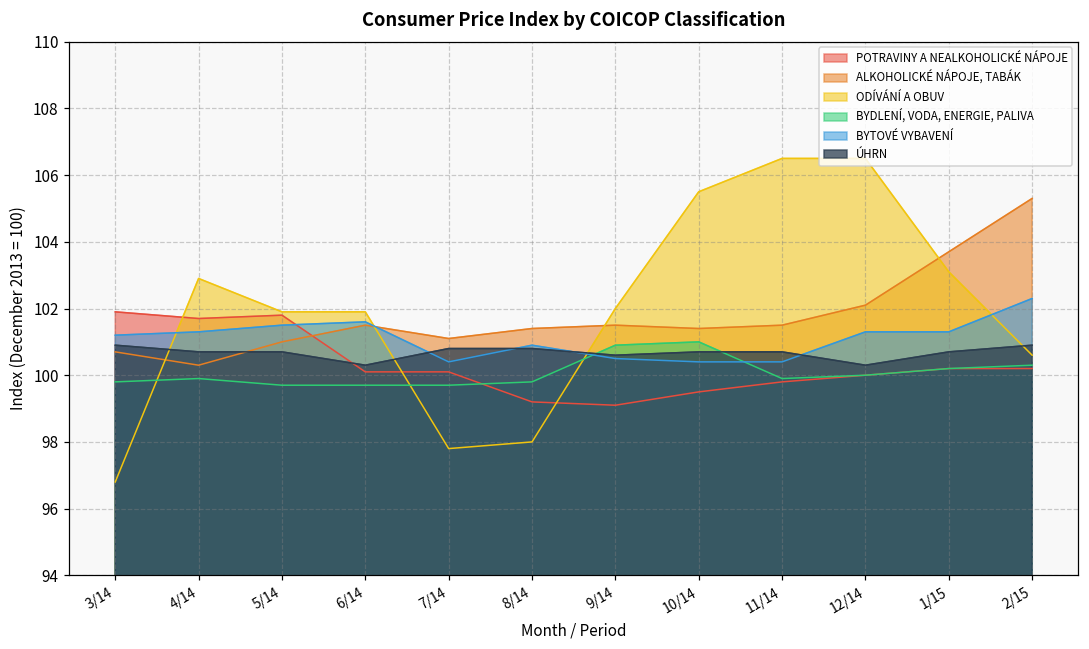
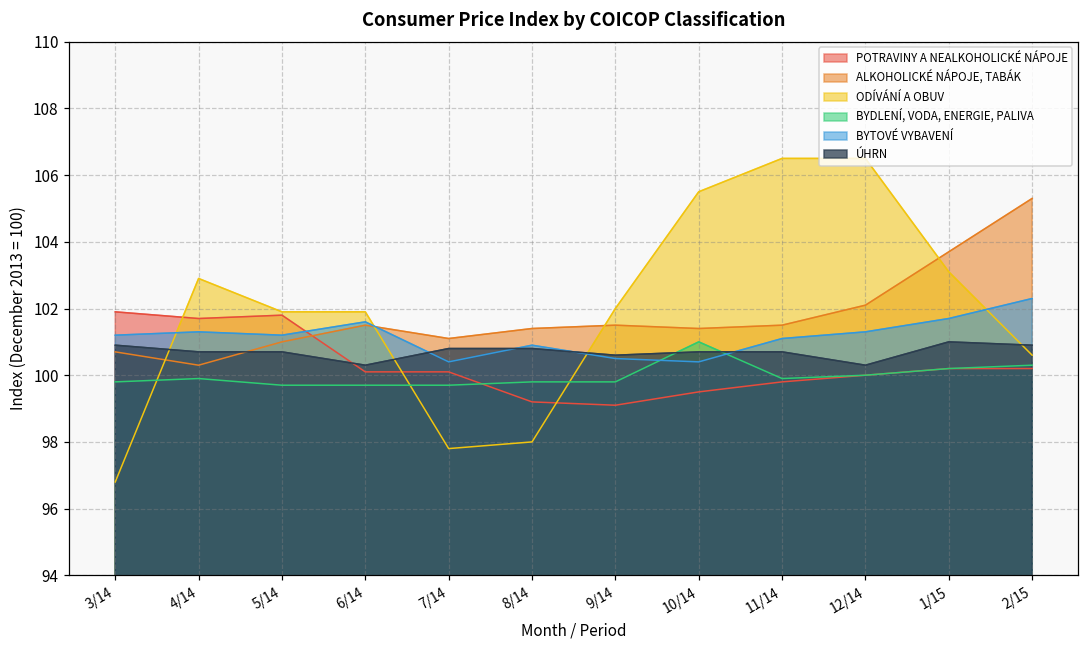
BYTOVÉ VYBAVENÍ, 5/14: 101.5 -> 101.2
BYDLENÍ, VODA, ENERGIE, PALIVA, 9/14: 100.9 -> 99.8
BYTOVÉ VYBAVENÍ, 11/14: 100.4 -> 101.1
BYTOVÉ VYBAVENÍ, 1/15: 101.3 -> 101.7
ÚHRN, 1/15: 100.7 -> 101.0
